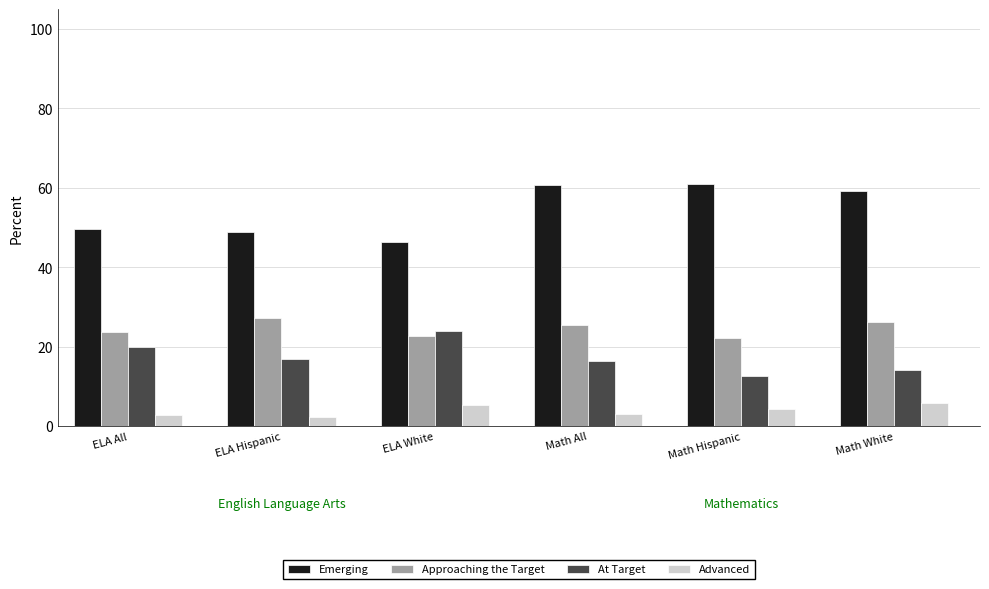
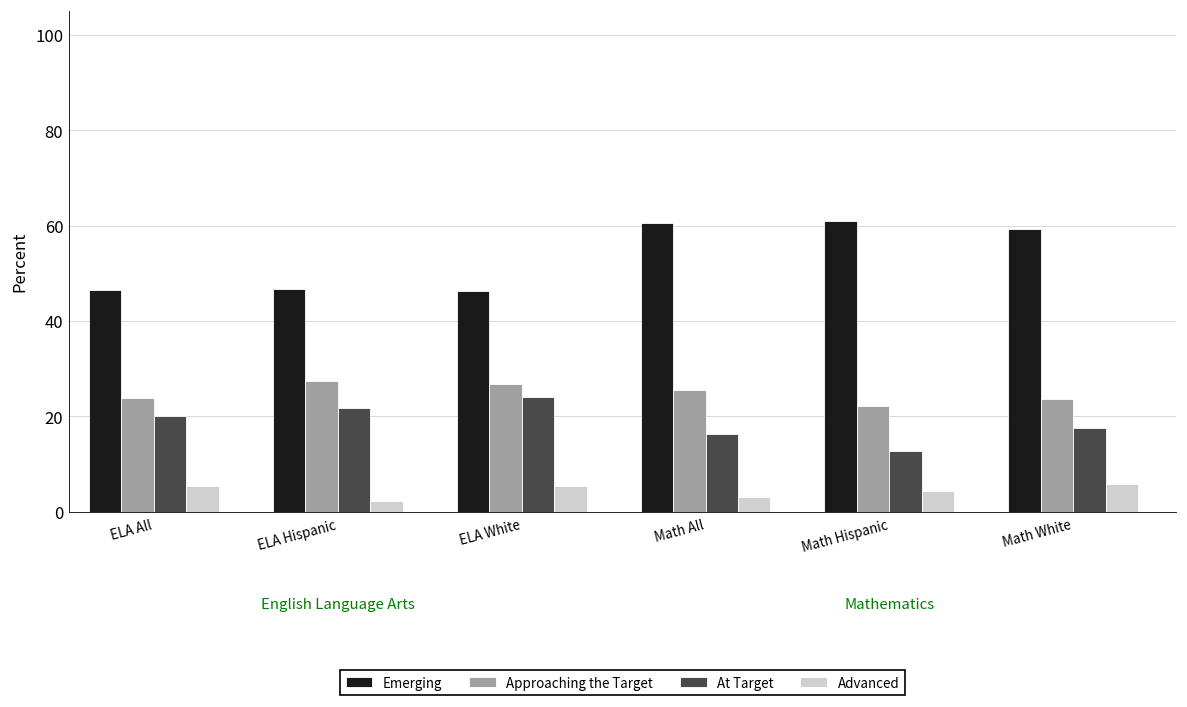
Emerging, ELA All: 50 -> 47
Advanced, ELA All: 3 -> 5
Emerging, ELA Hispanic: 49 -> 47
At Target, ELA Hispanic: 17 -> 22
Approaching the Target, ELA White: 23 -> 27
Approaching the Target, Math White: 26 -> 24
At Target, Math White: 14 -> 18
